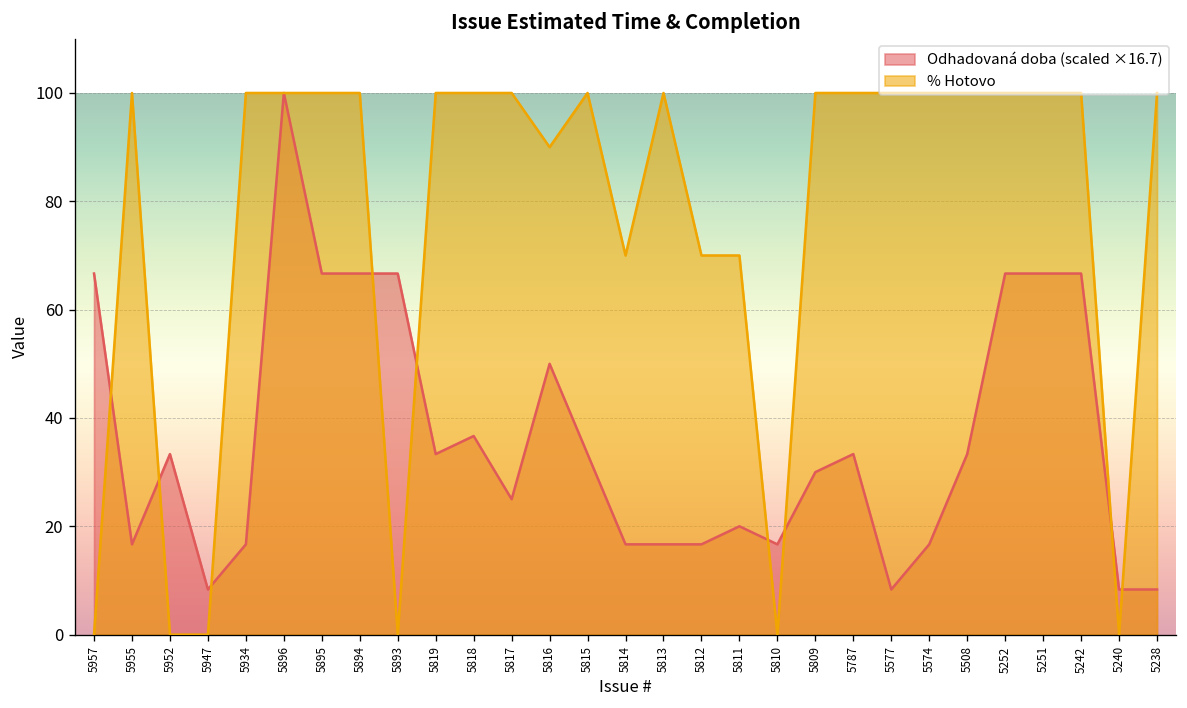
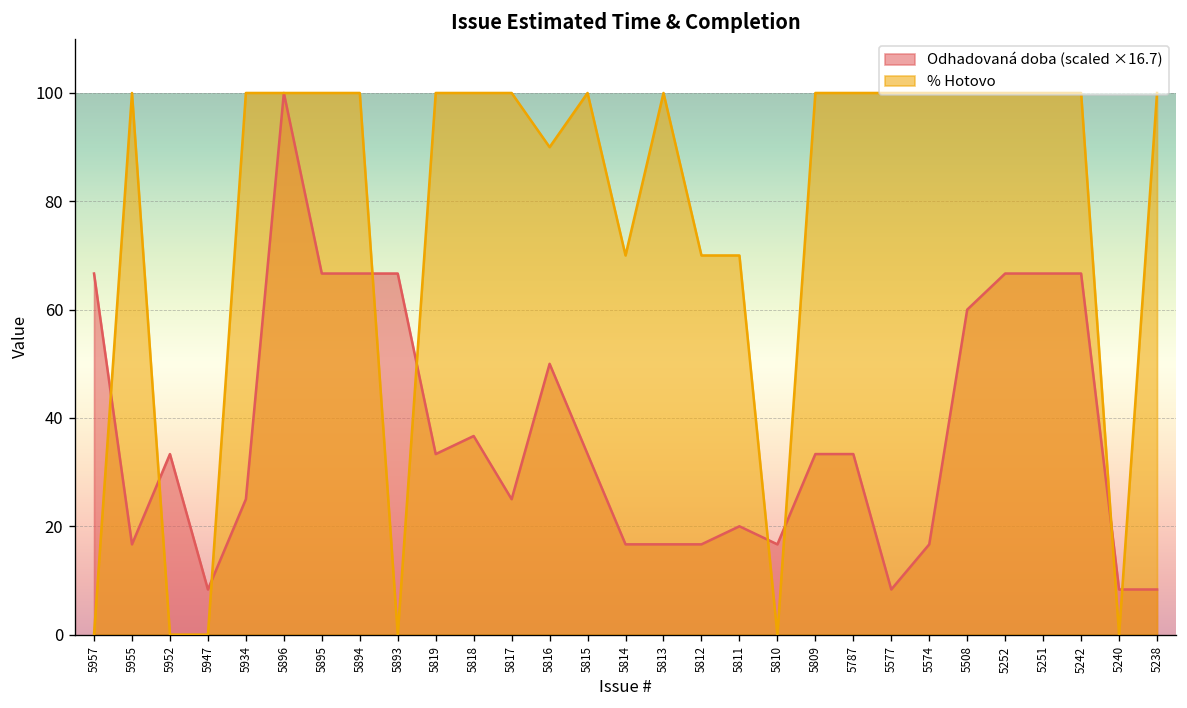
Odhadovaná doba (scaled ×16.7), 5934: 17 -> 25
Odhadovaná doba (scaled ×16.7), 5809: 30 -> 33
Odhadovaná doba (scaled ×16.7), 5508: 33 -> 60
